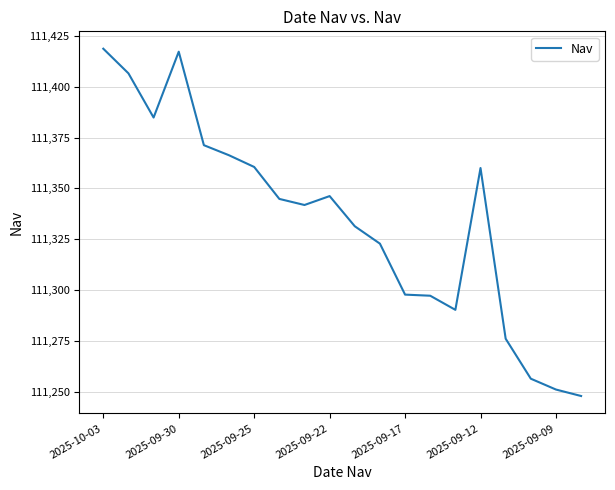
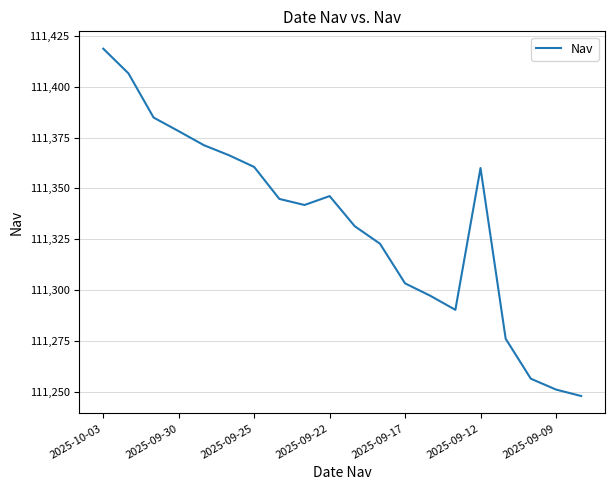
2025-09-30: 111,417 -> 111,378
2025-09-17: 111,298 -> 111,303
